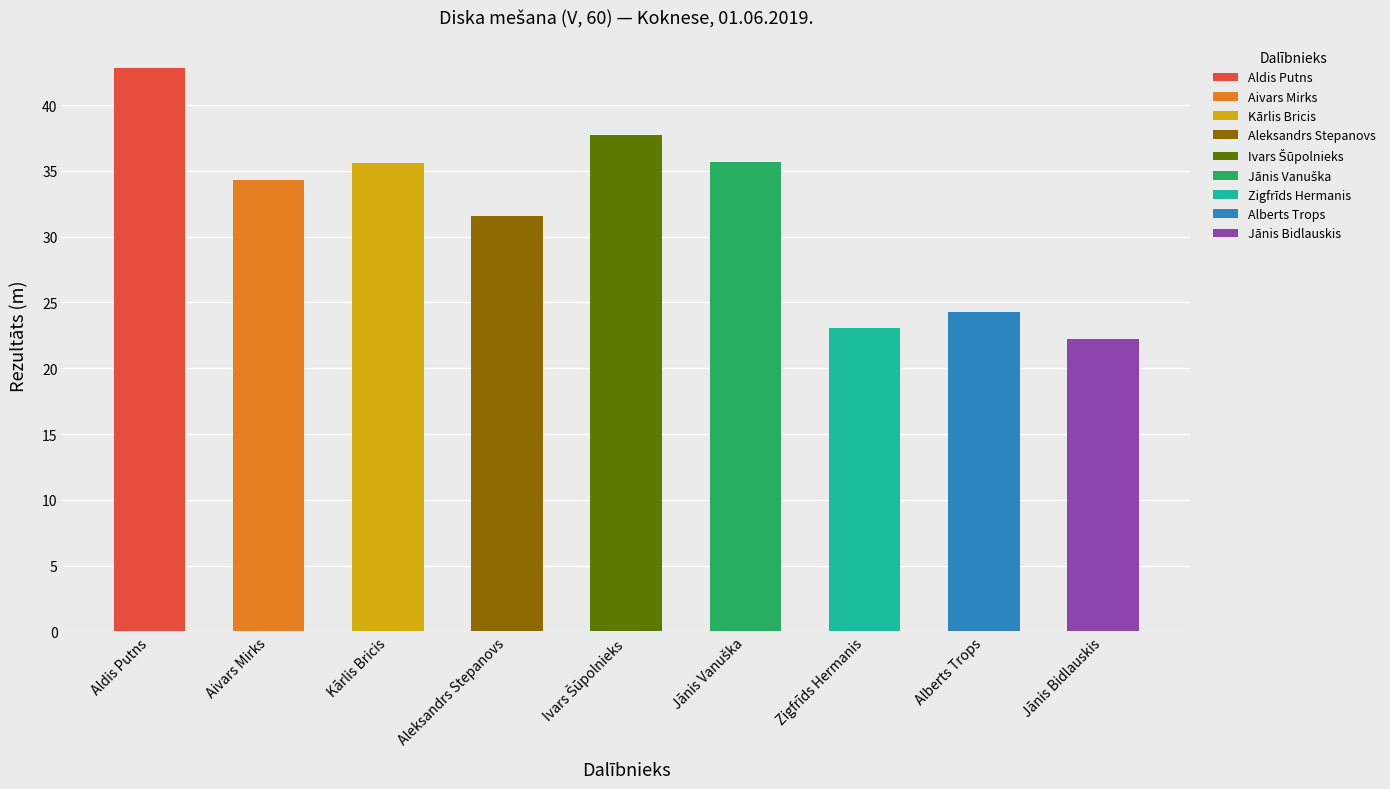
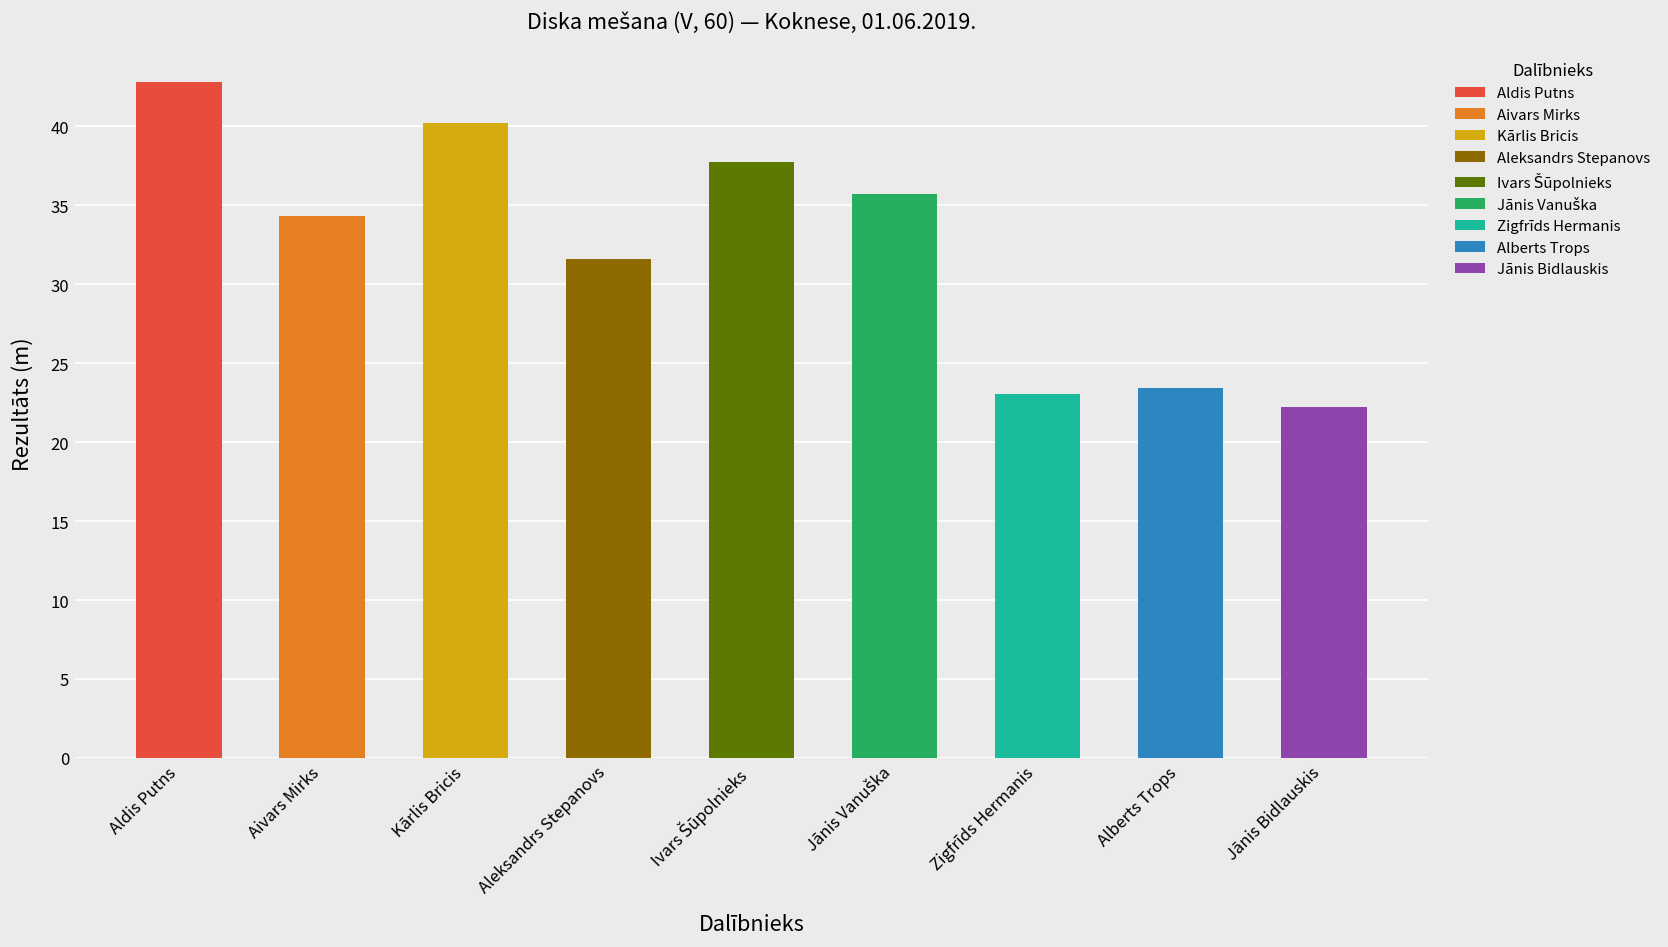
Kārlis Bricis: 35.6 -> 40.2
Alberts Trops: 24.3 -> 23.4
